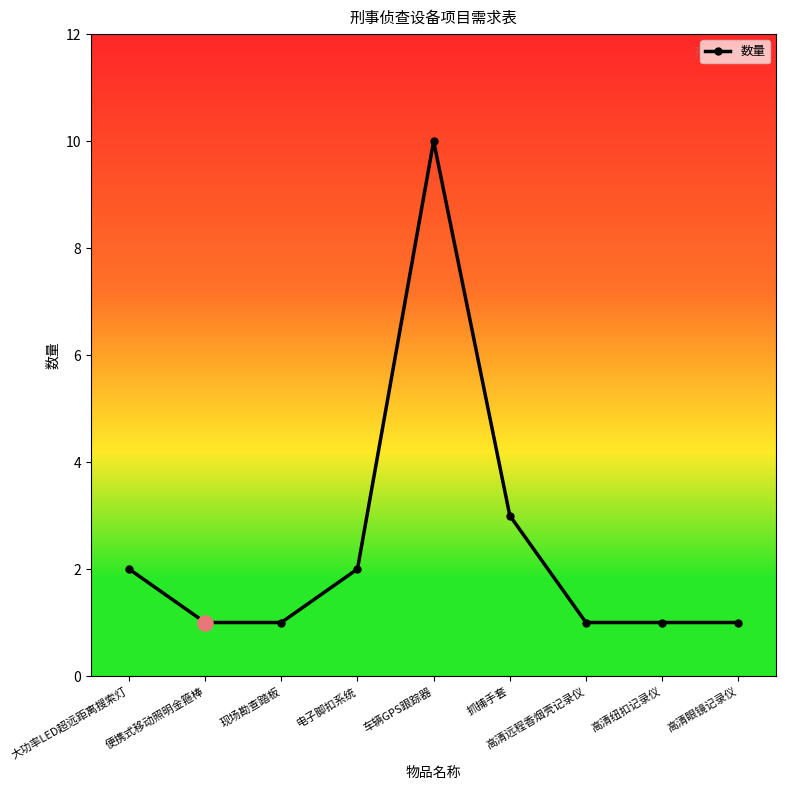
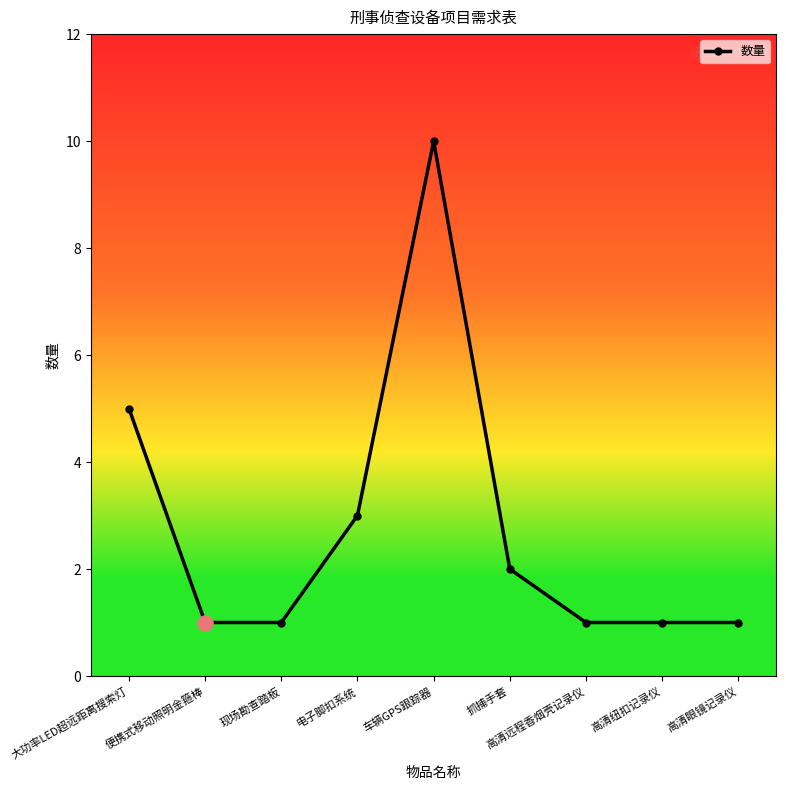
数量, 大功率LED超远距离搜索灯: 2 -> 5
数量, 电子脚扣系统: 2 -> 3
数量, 抓捕手套: 3 -> 2
